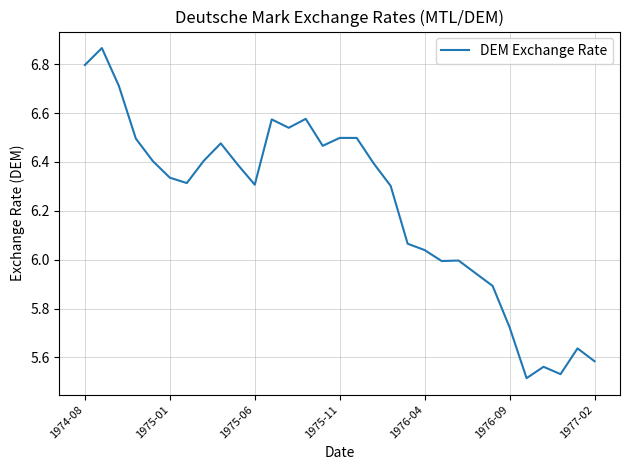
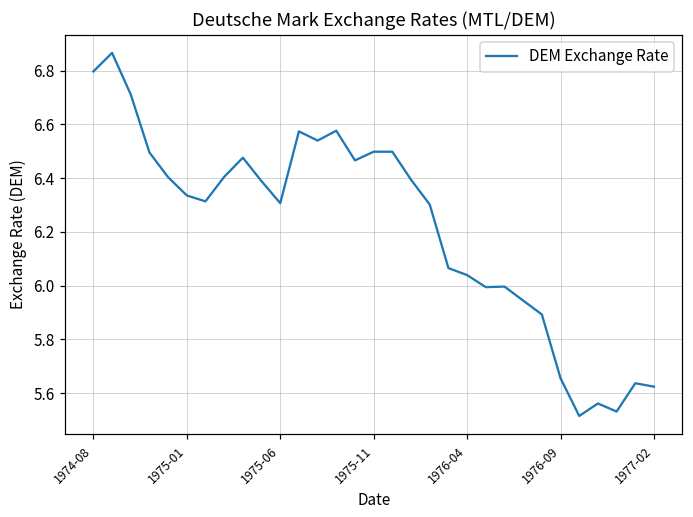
1976-09: 5.72 -> 5.66
1977-02: 5.58 -> 5.62
